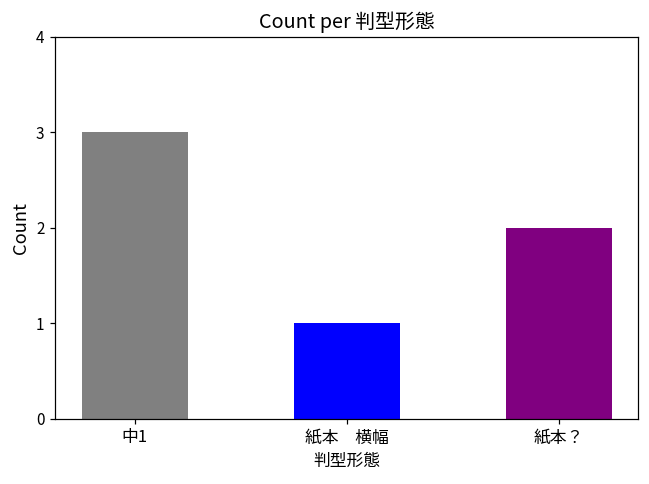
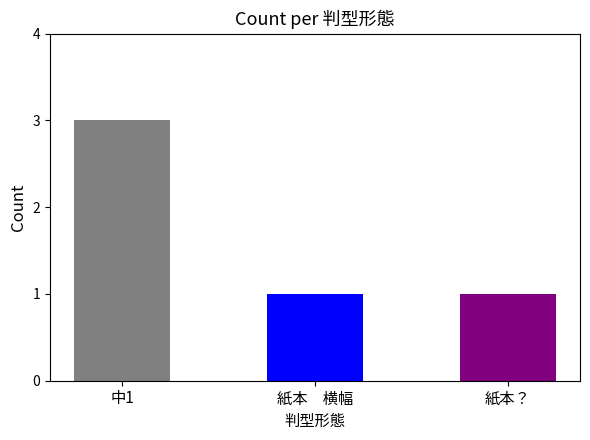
紙本？: 2 -> 1
